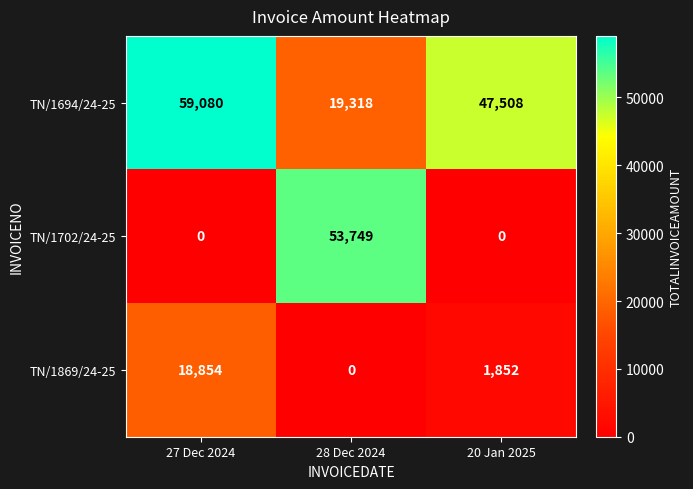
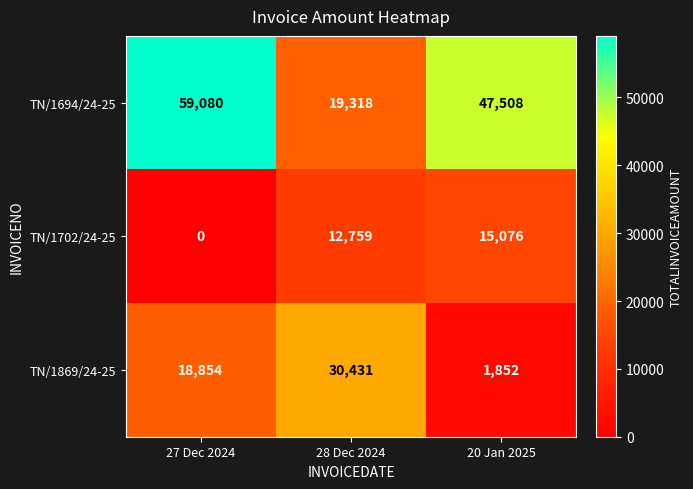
TN/1702/24-25, 28 Dec 2024: 53,749 -> 12,759
TN/1702/24-25, 20 Jan 2025: 0 -> 15,076
TN/1869/24-25, 28 Dec 2024: 0 -> 30,431
